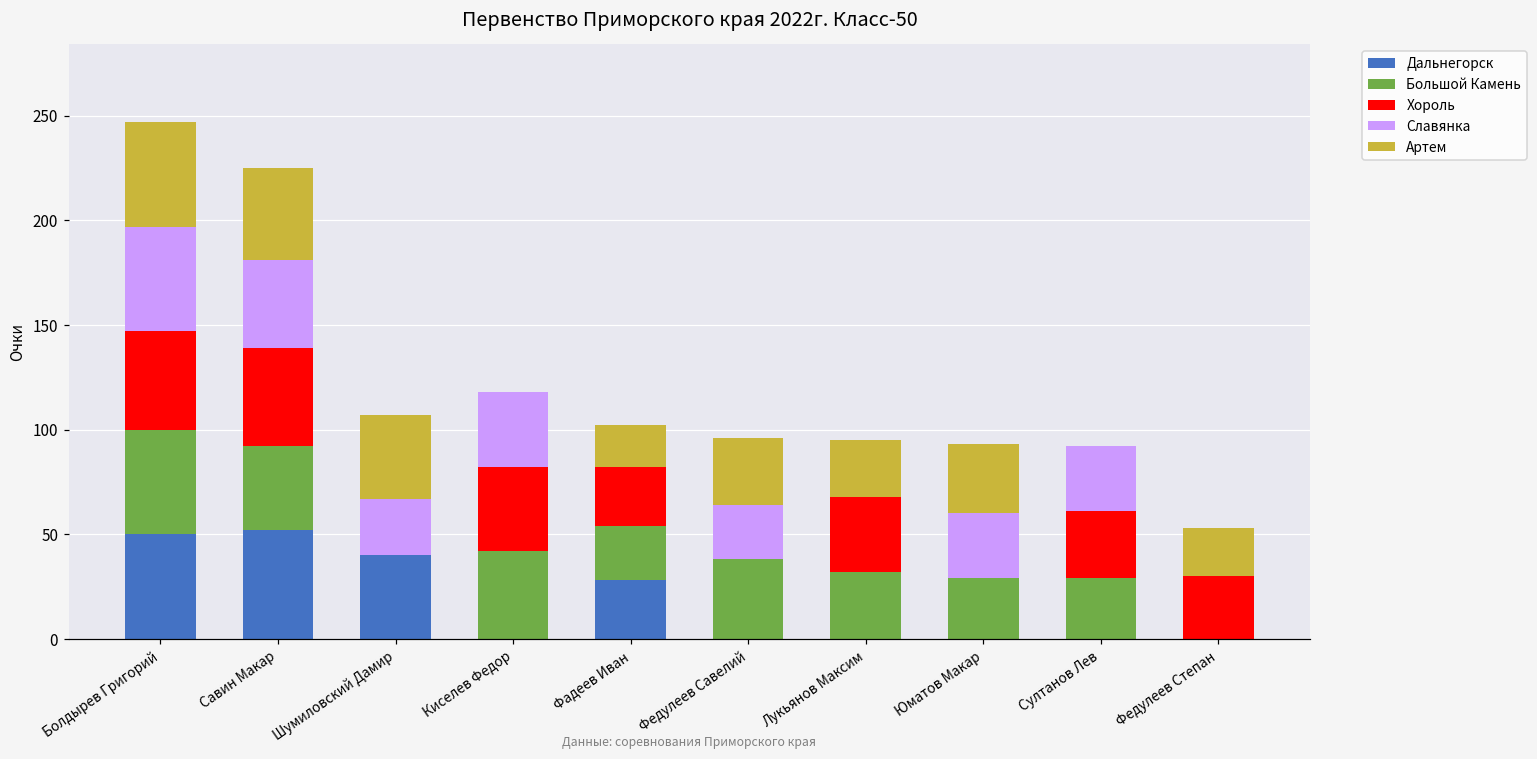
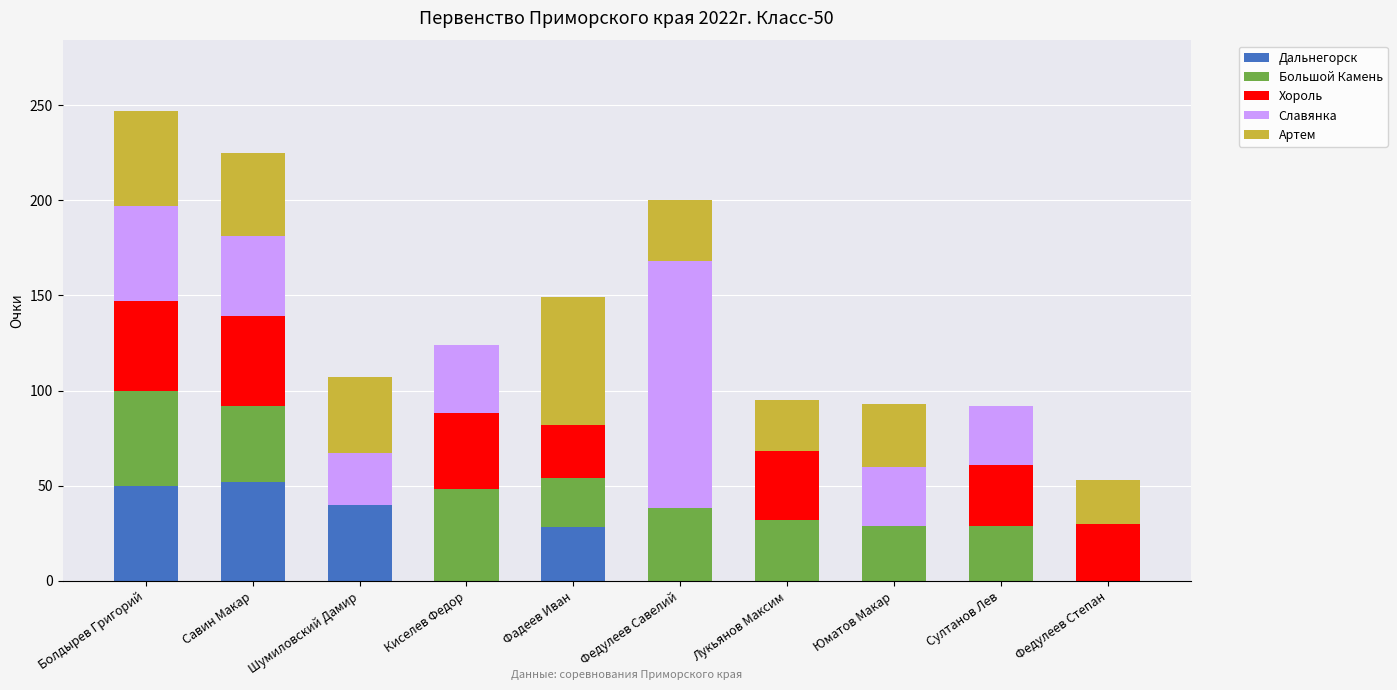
Большой Камень, Киселев Федор: 42 -> 48
Артем, Фадеев Иван: 20 -> 67
Славянка, Федулеев Савелий: 26 -> 130
